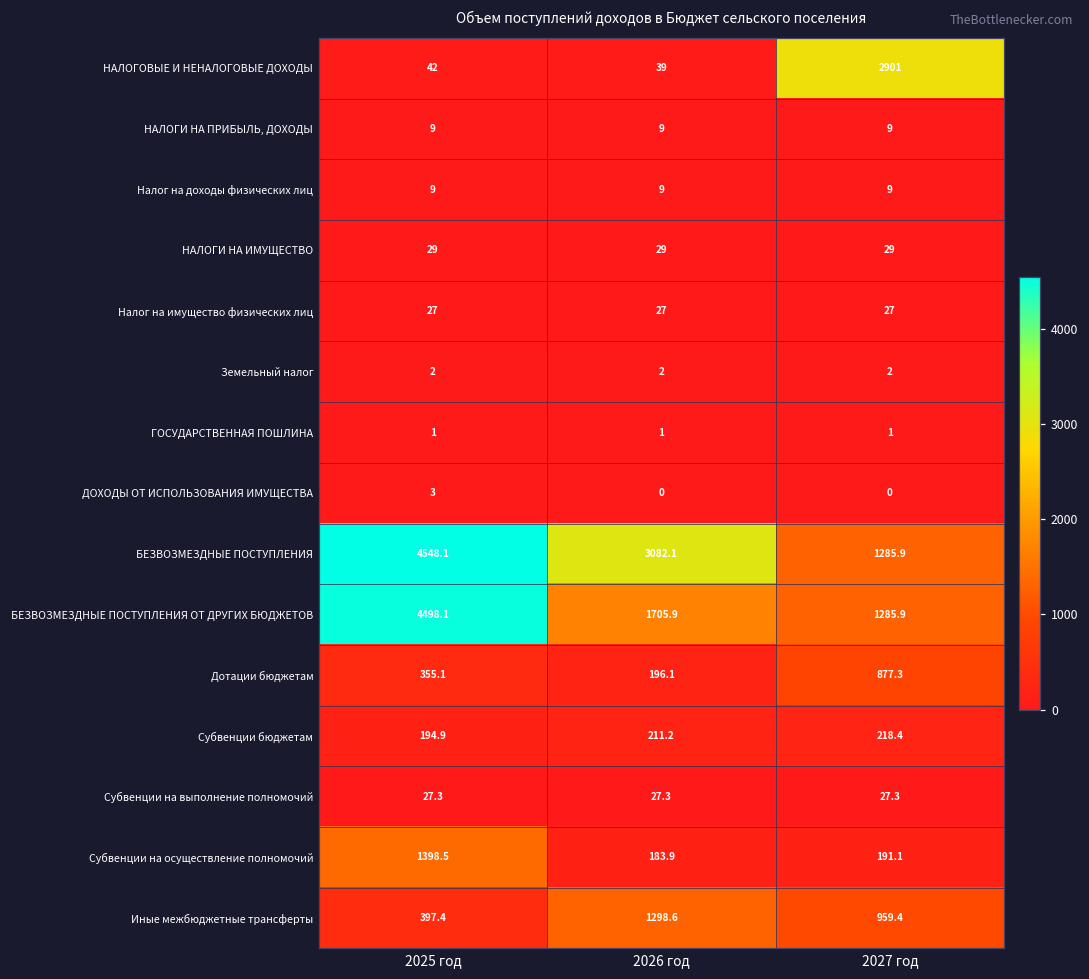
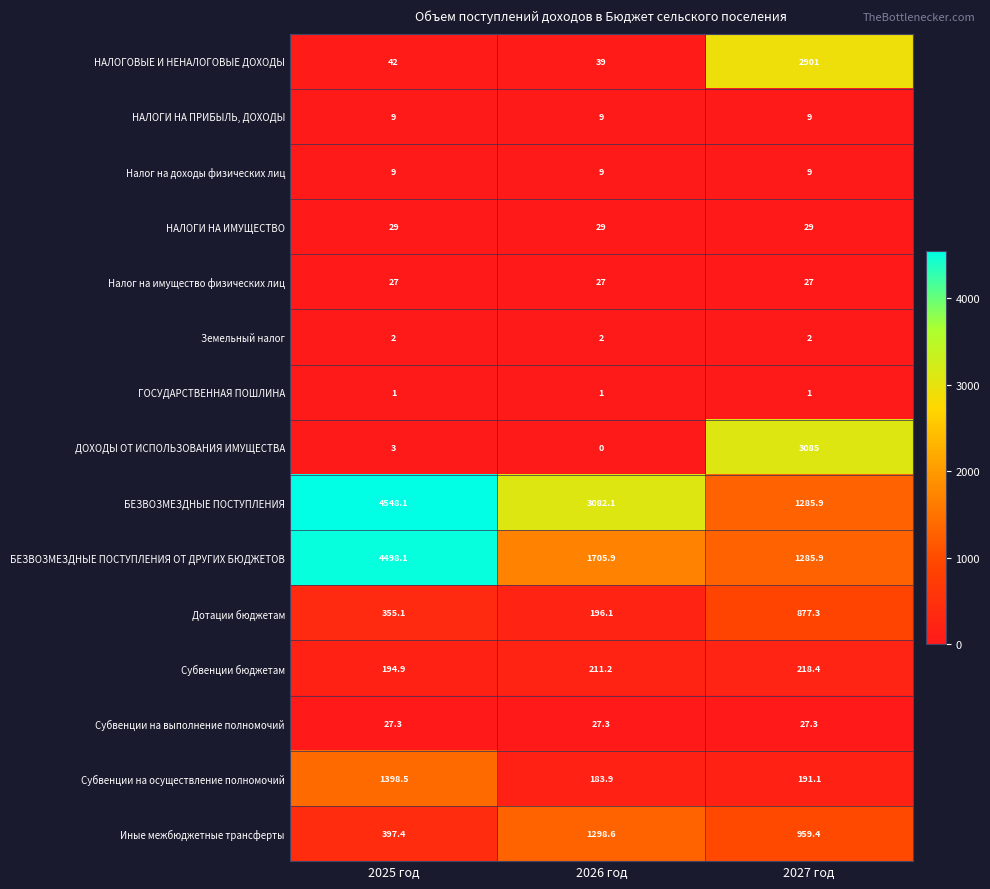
ДОХОДЫ ОТ ИСПОЛЬЗОВАНИЯ ИМУЩЕСТВА, 2027 год: 0 -> 3085
